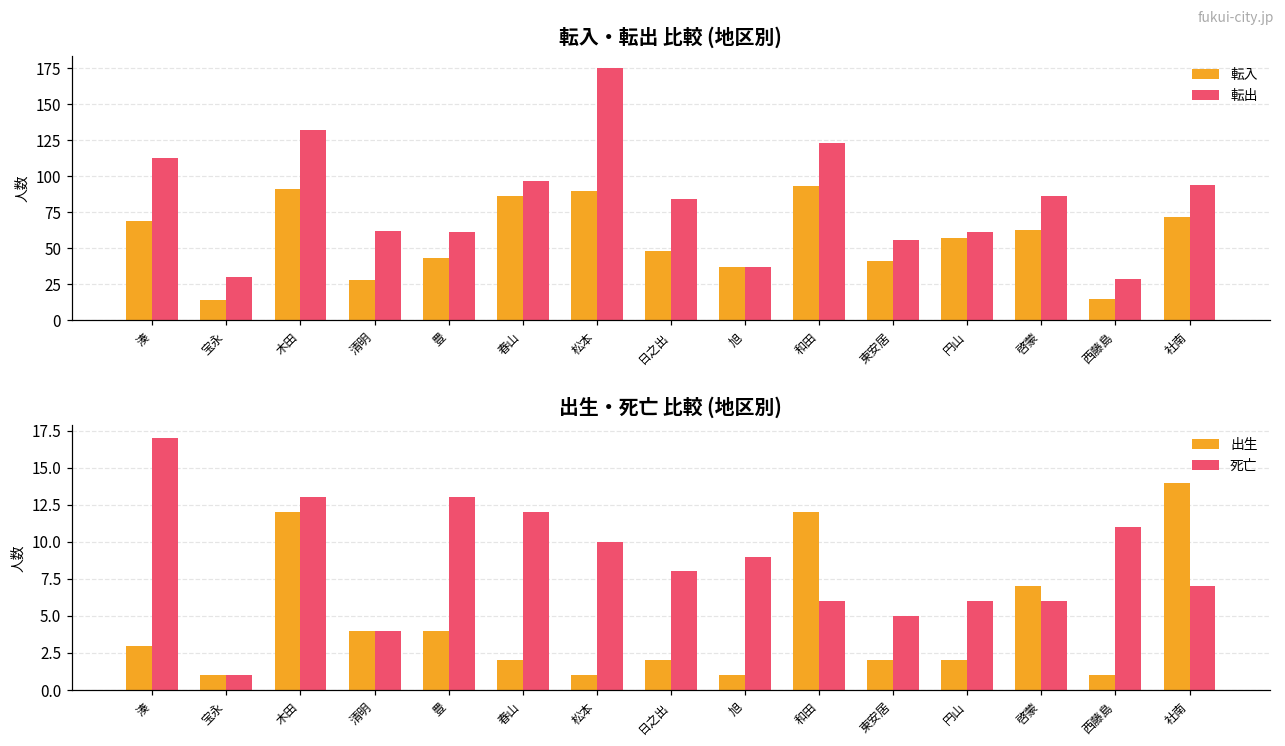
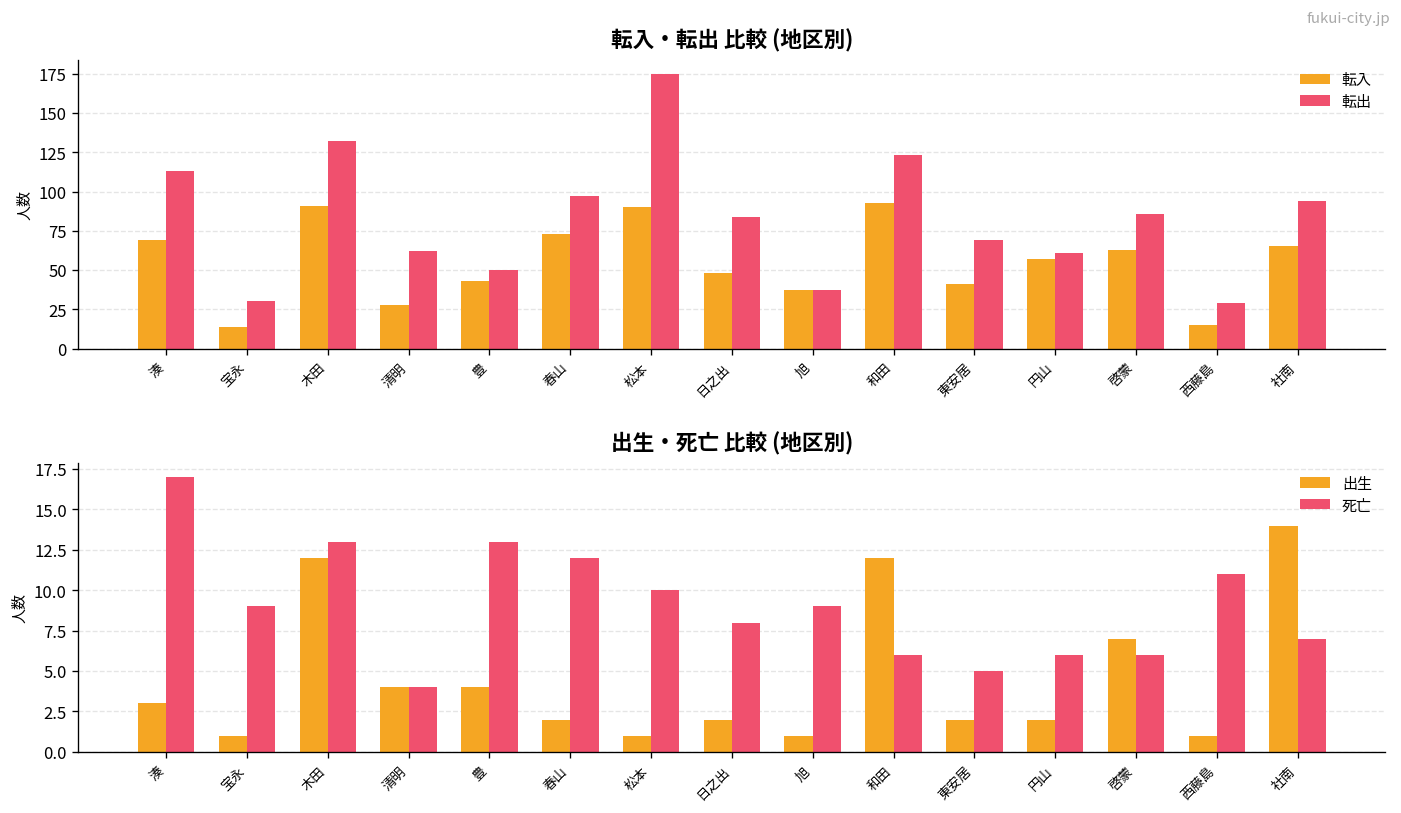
転入・転出 比較 (地区別), 転出, 豊: 61 -> 50
転入・転出 比較 (地区別), 転入, 春山: 86 -> 73
転入・転出 比較 (地区別), 転出, 東安居: 56 -> 69
転入・転出 比較 (地区別), 転入, 社南: 72 -> 65
出生・死亡 比較 (地区別), 死亡, 宝永: 1 -> 9
